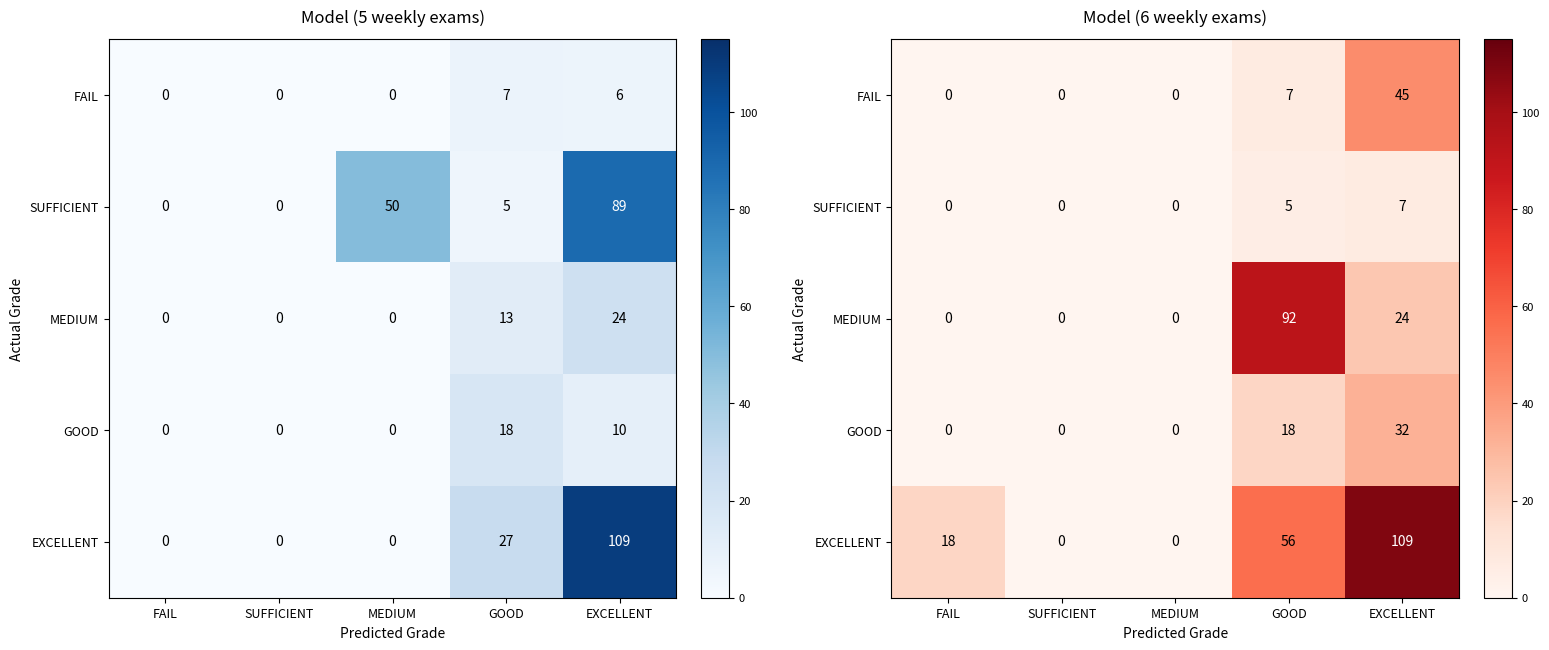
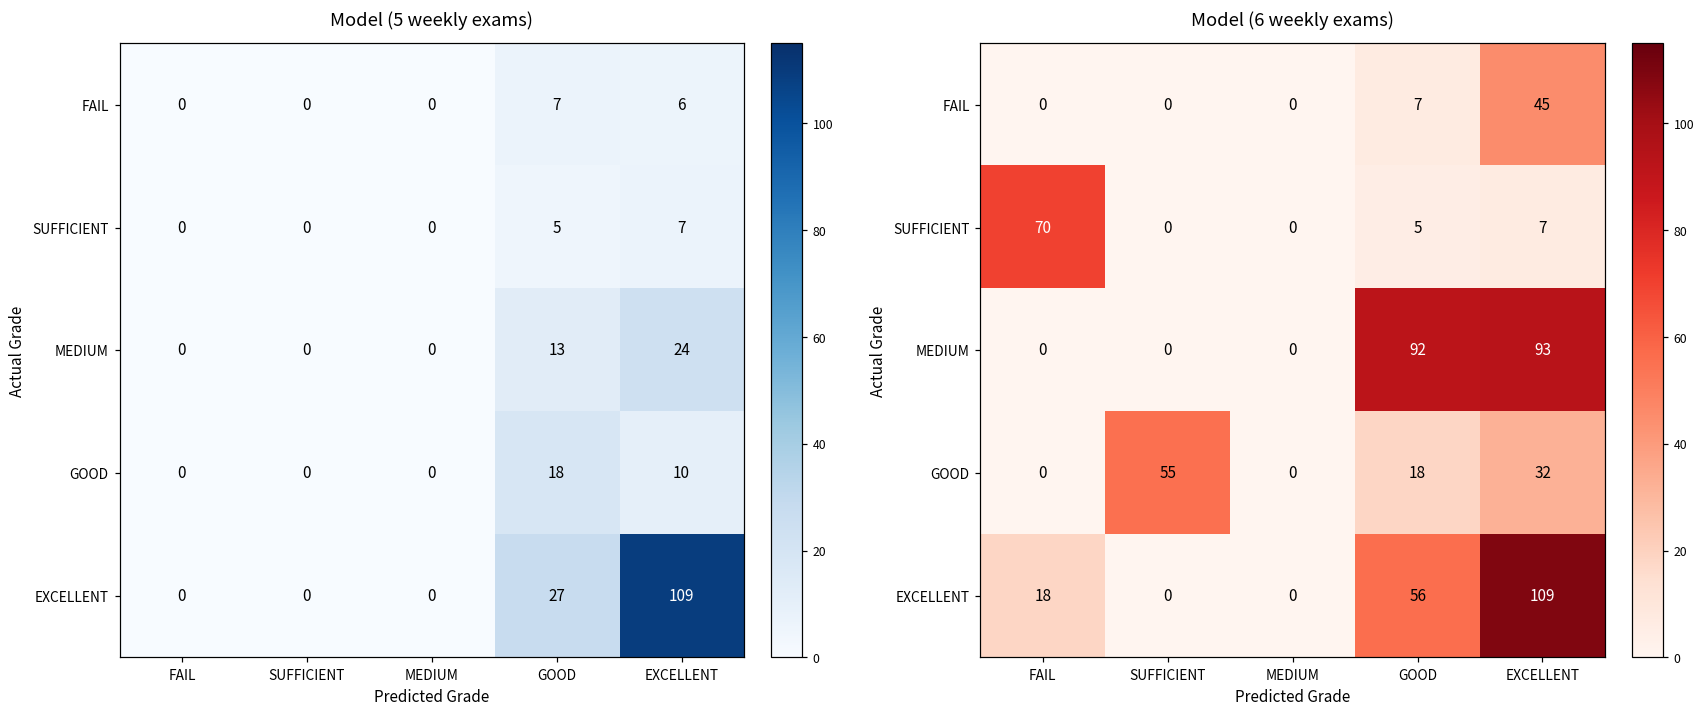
Model (5 weekly exams), SUFFICIENT, MEDIUM: 50 -> 0
Model (5 weekly exams), SUFFICIENT, EXCELLENT: 89 -> 7
Model (6 weekly exams), SUFFICIENT, FAIL: 0 -> 70
Model (6 weekly exams), MEDIUM, EXCELLENT: 24 -> 93
Model (6 weekly exams), GOOD, SUFFICIENT: 0 -> 55
